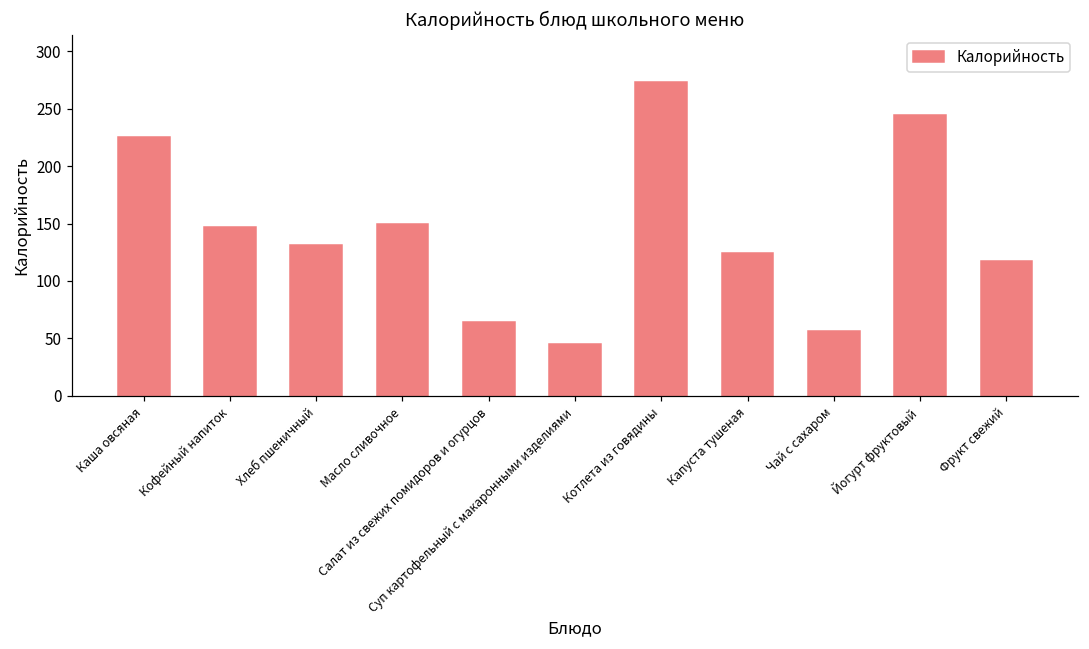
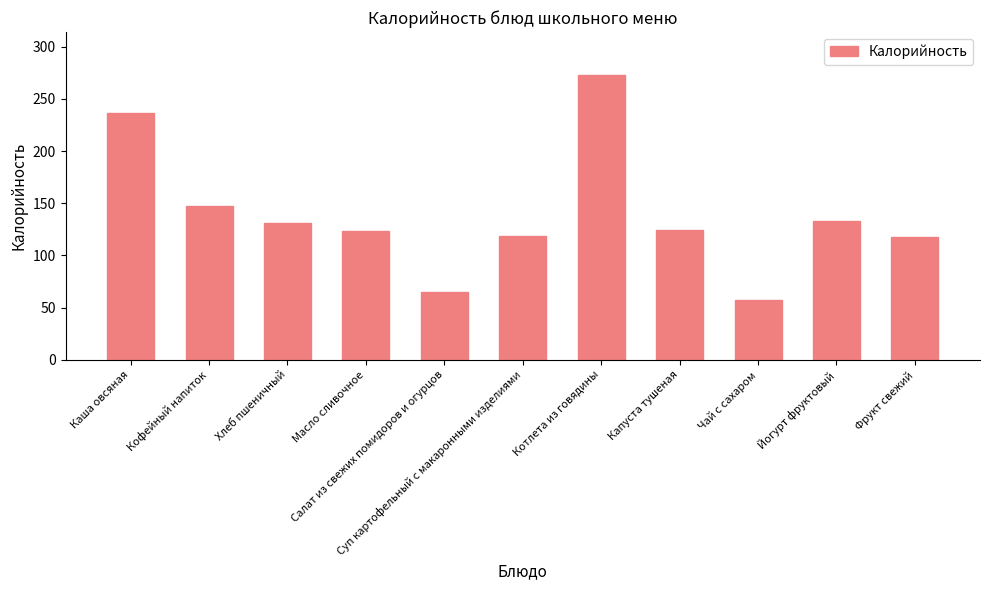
Каша овсяная: 225 -> 236
Масло сливочное: 150 -> 123
Суп картофельный с макаронными изделиями: 45 -> 119
Йогурт фруктовый: 245 -> 133
